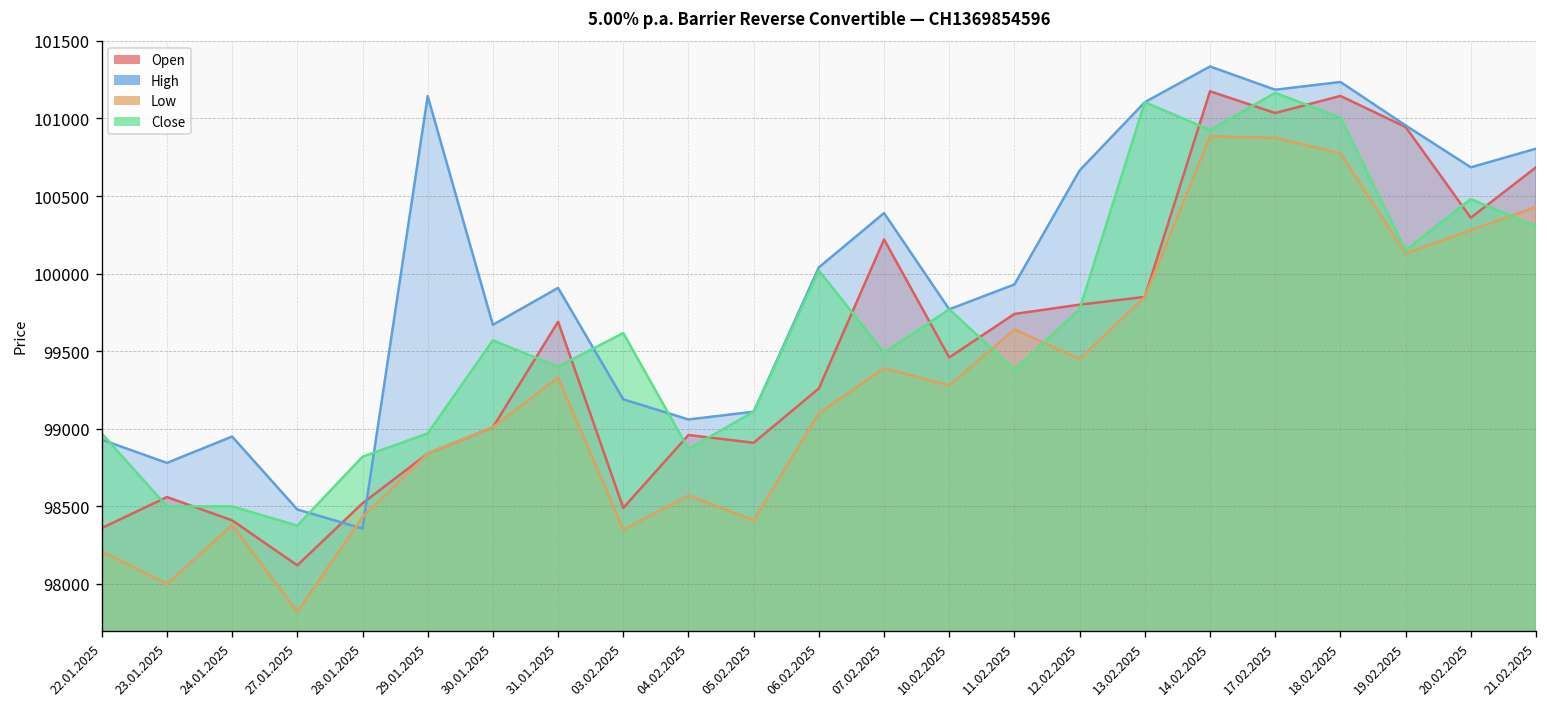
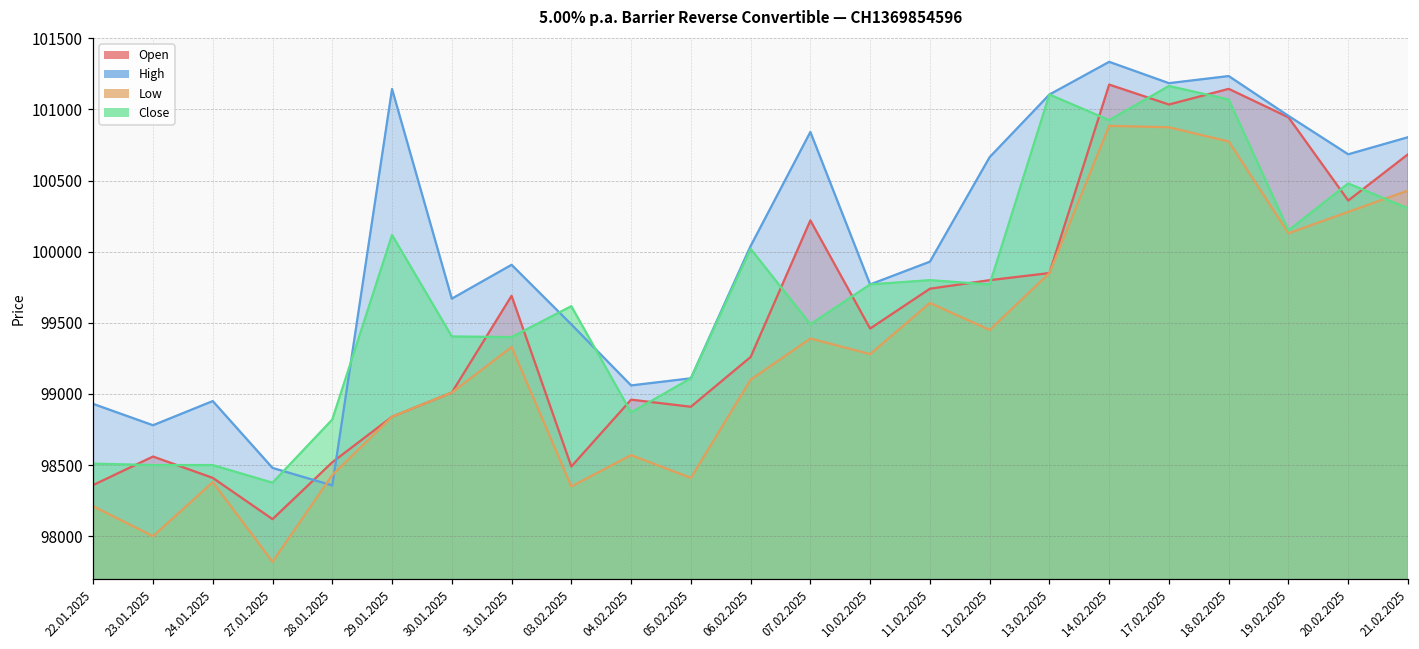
Close, 22.01.2025: 98970 -> 98510
Close, 29.01.2025: 98970 -> 100120
Close, 30.01.2025: 99570 -> 99400
High, 03.02.2025: 99190 -> 99490
High, 07.02.2025: 100390 -> 100840
Close, 11.02.2025: 99380 -> 99800
Close, 18.02.2025: 101010 -> 101070
